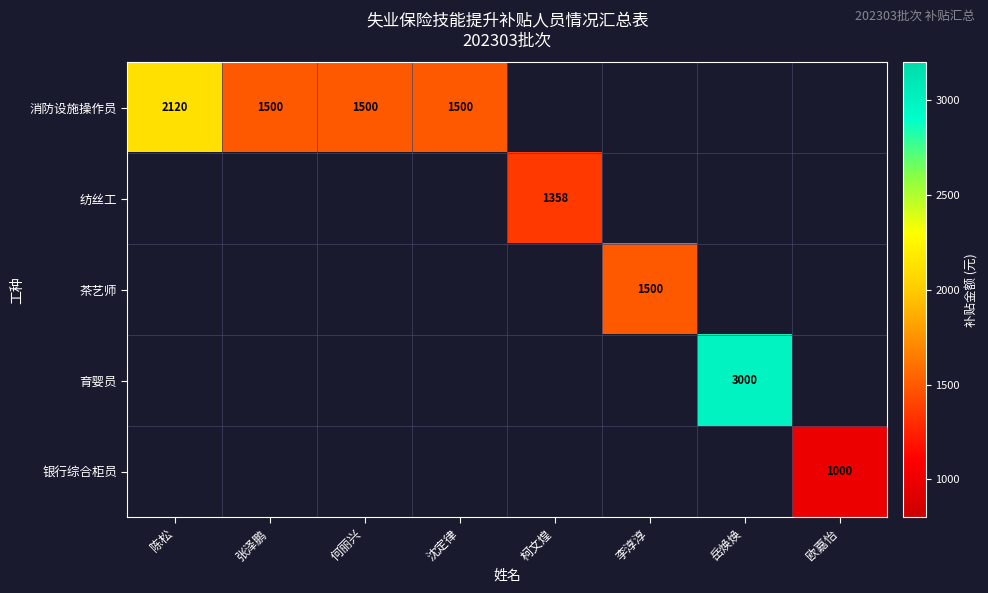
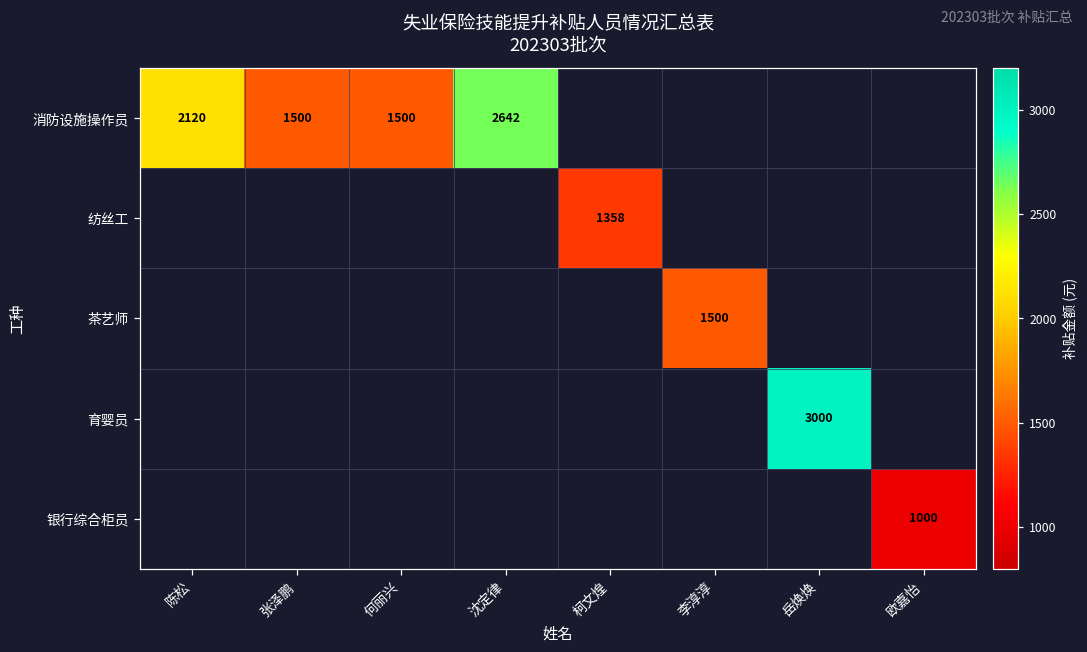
消防设施操作员, 沈定律: 1500 -> 2642
